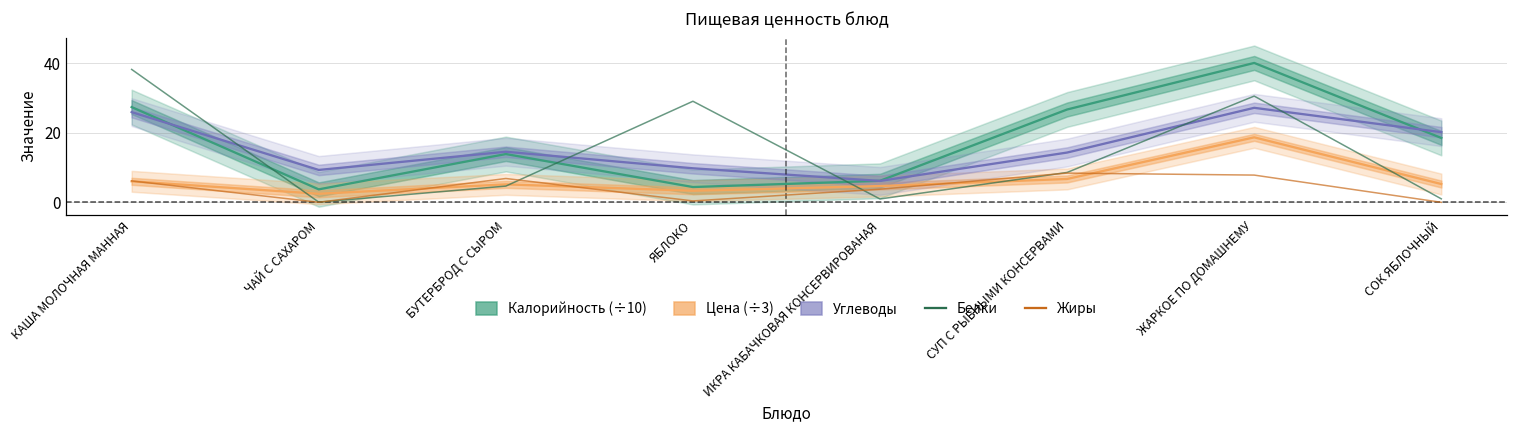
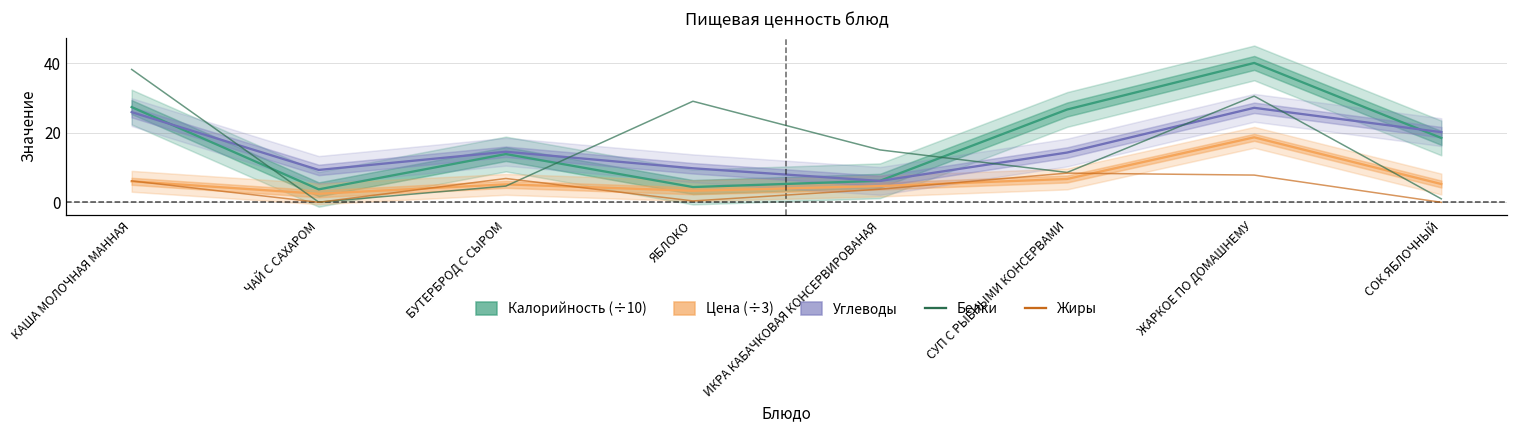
Белки, ИКРА КАБАЧКОВАЯ КОНСЕРВИРОВАНАЯ: 1 -> 15
